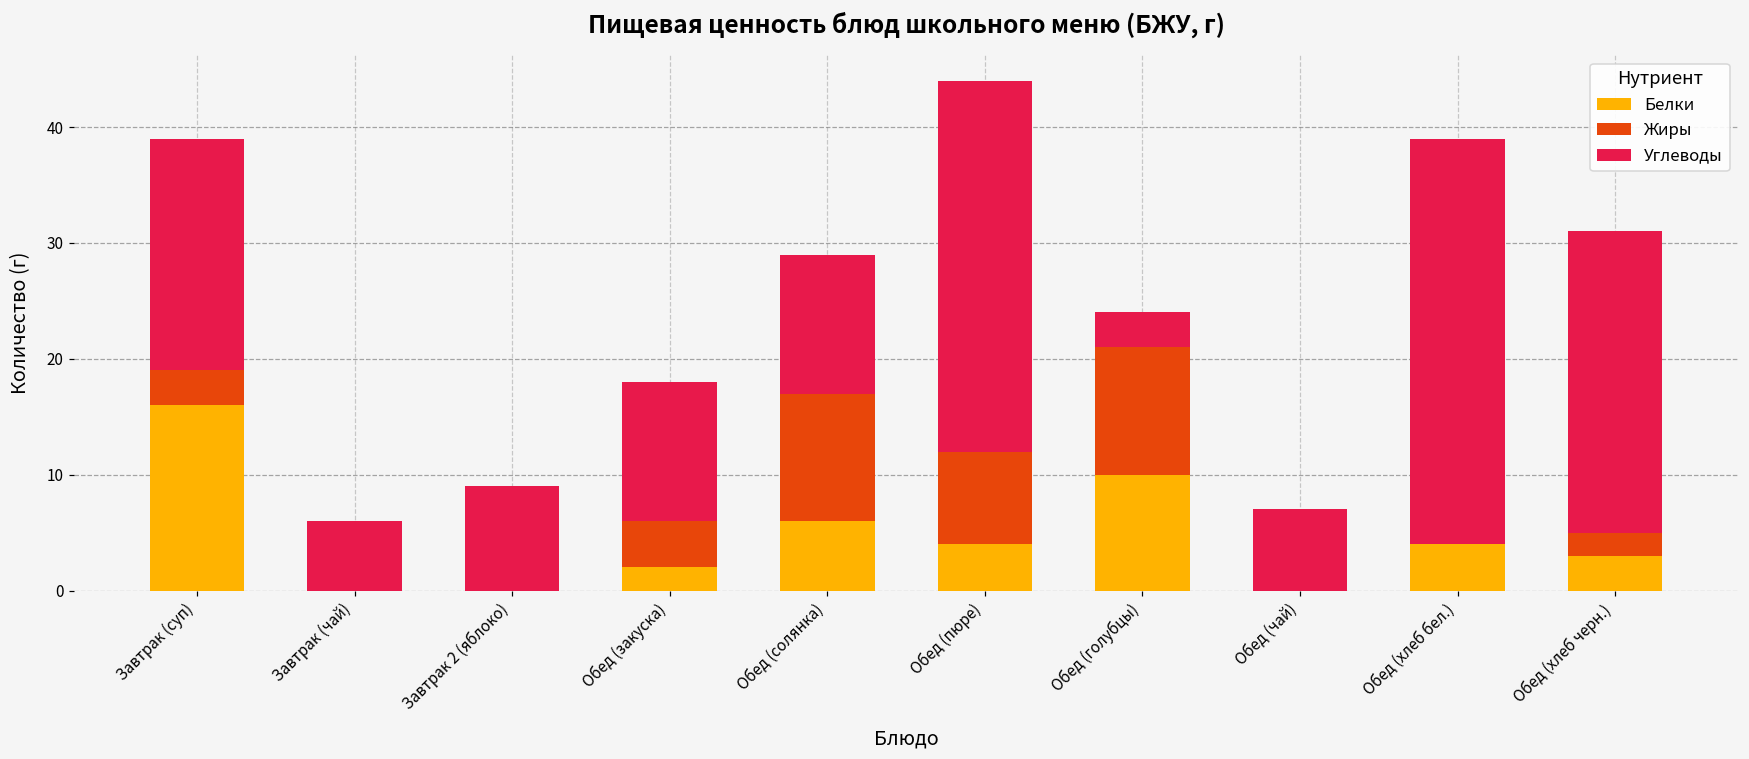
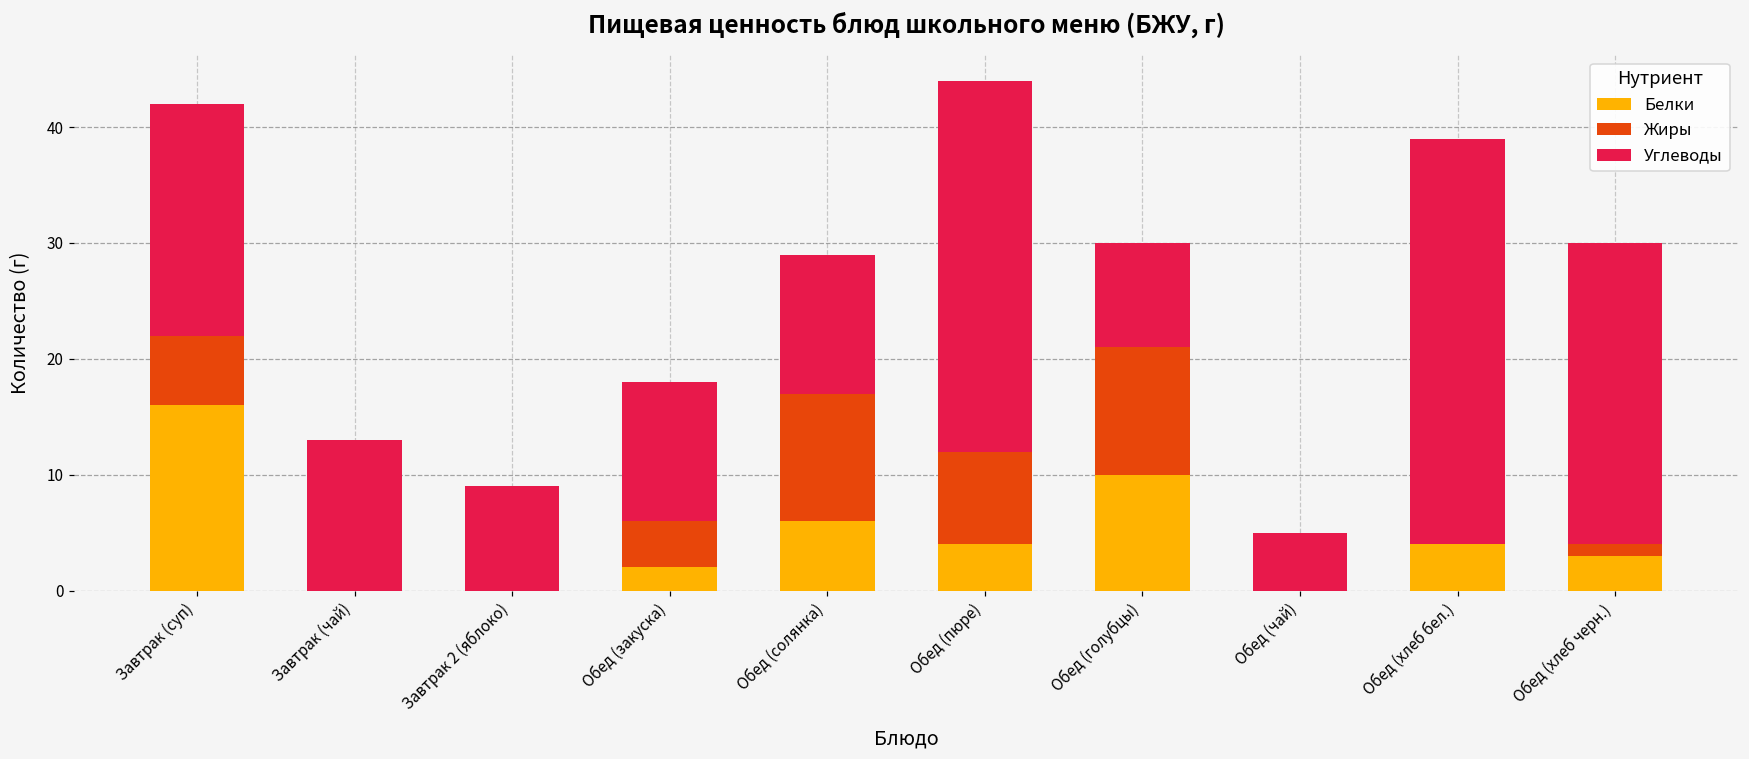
Жиры, Завтрак (суп): 3 -> 6
Углеводы, Завтрак (чай): 6 -> 13
Углеводы, Обед (голубцы): 3 -> 9
Углеводы, Обед (чай): 7 -> 5
Жиры, Обед (хлеб черн.): 2 -> 1
